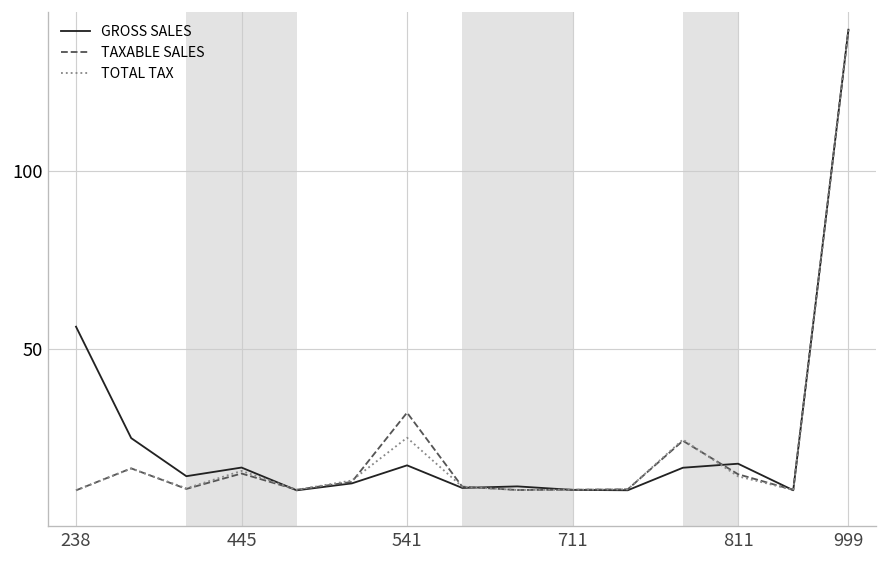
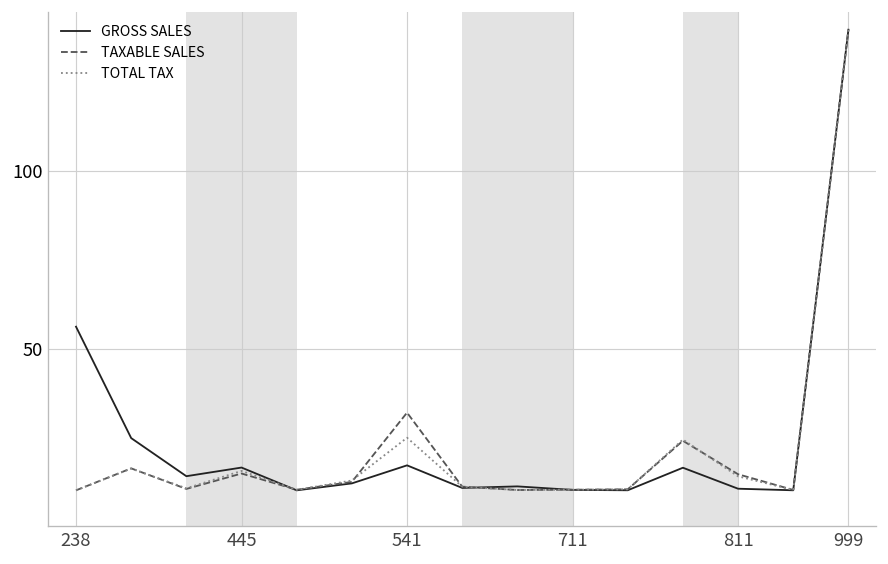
GROSS SALES, 811: 18 -> 10
